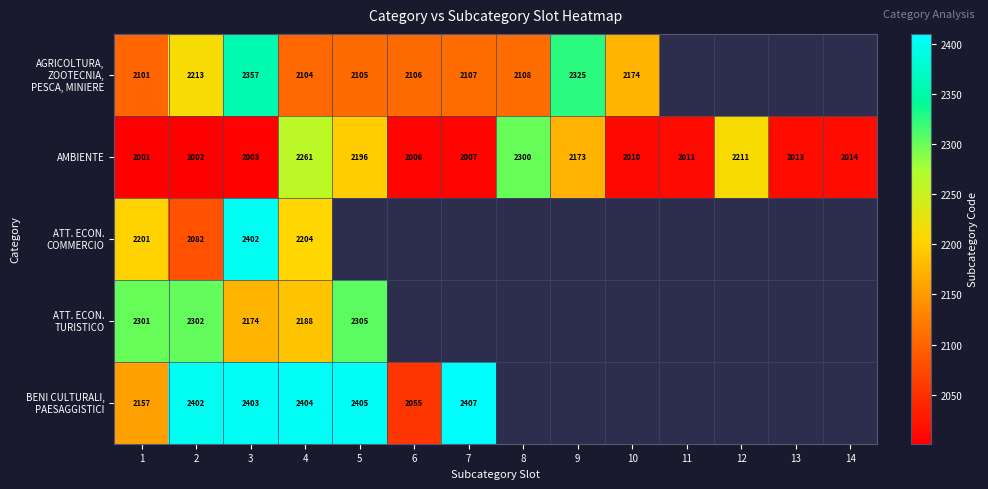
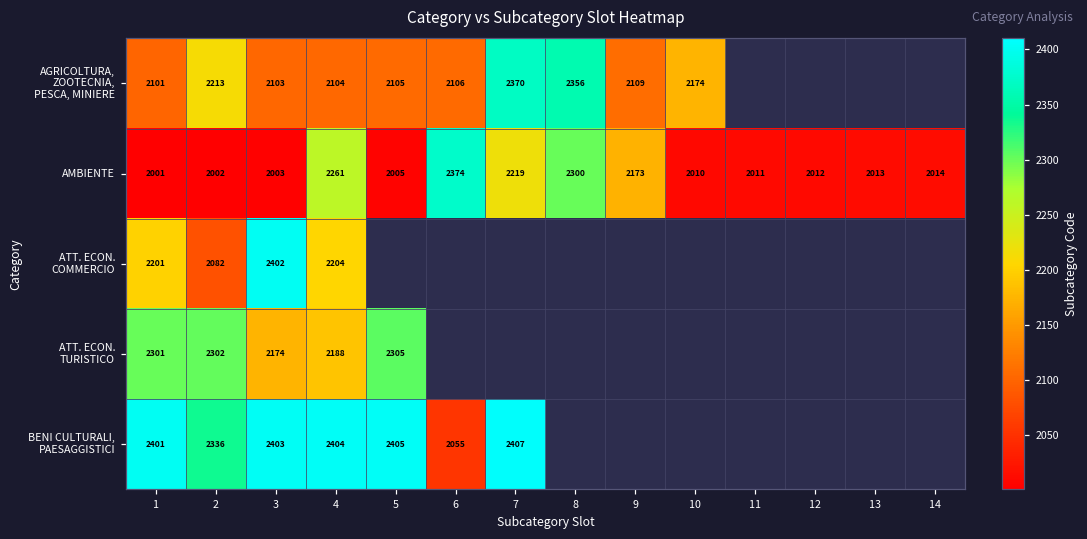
AGRICOLTURA, ZOOTECNIA, PESCA, MINIERE, 3: 2357 -> 2103
AGRICOLTURA, ZOOTECNIA, PESCA, MINIERE, 7: 2107 -> 2370
AGRICOLTURA, ZOOTECNIA, PESCA, MINIERE, 8: 2108 -> 2356
AGRICOLTURA, ZOOTECNIA, PESCA, MINIERE, 9: 2325 -> 2109
AMBIENTE, 5: 2196 -> 2005
AMBIENTE, 6: 2006 -> 2374
AMBIENTE, 7: 2007 -> 2219
AMBIENTE, 12: 2211 -> 2012
BENI CULTURALI, PAESAGGISTICI, 1: 2157 -> 2401
BENI CULTURALI, PAESAGGISTICI, 2: 2402 -> 2336
